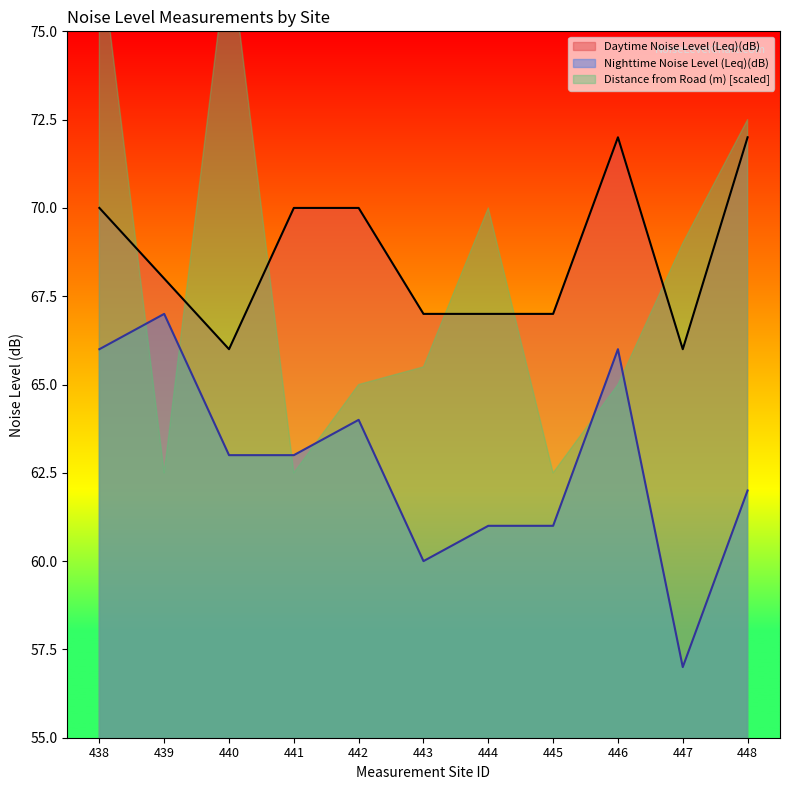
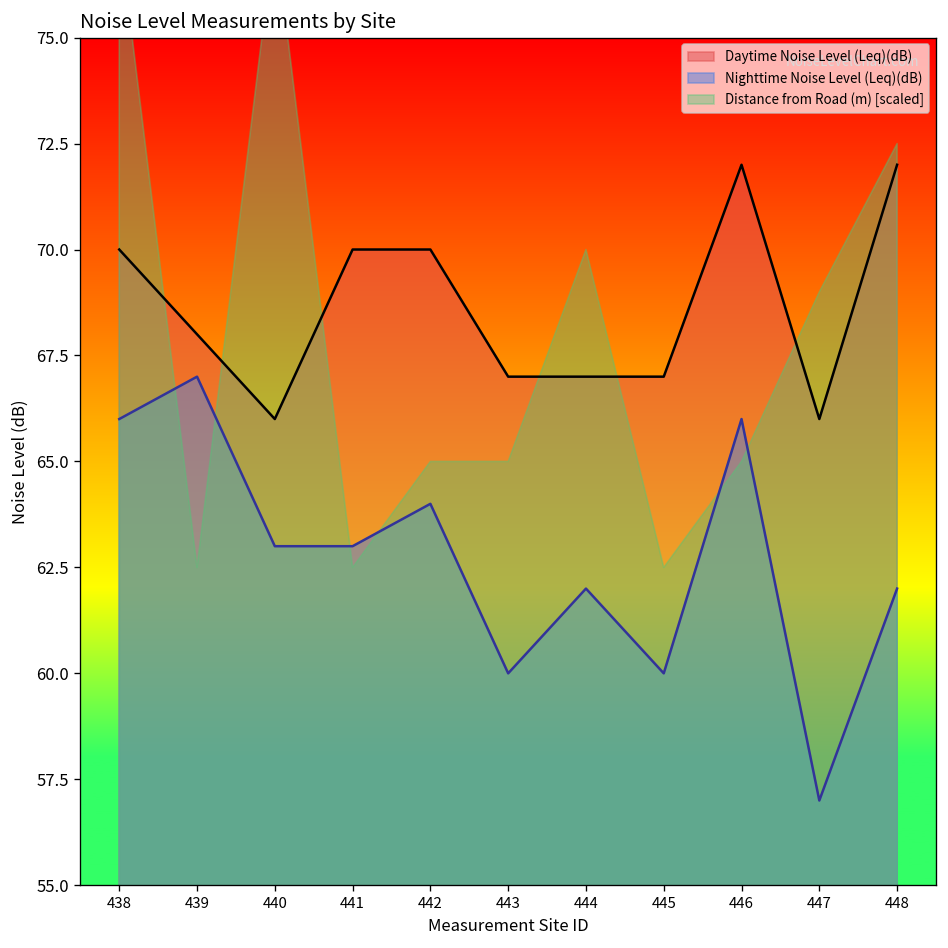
Distance from Road (m) [scaled], 443: 65.5 -> 65.0
Nighttime Noise Level (Leq)(dB), 444: 61 -> 62
Nighttime Noise Level (Leq)(dB), 445: 61 -> 60
